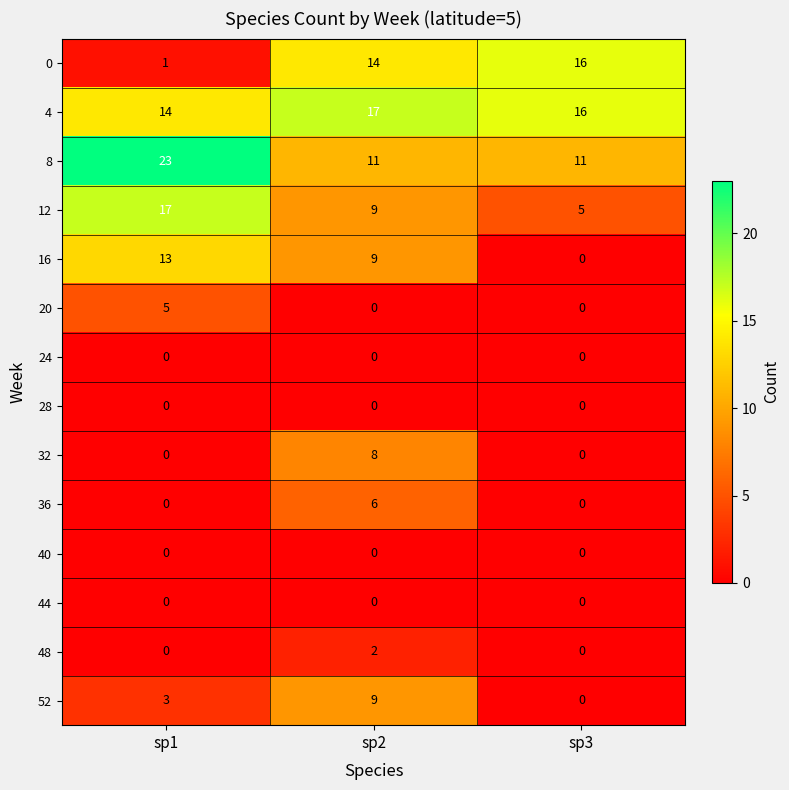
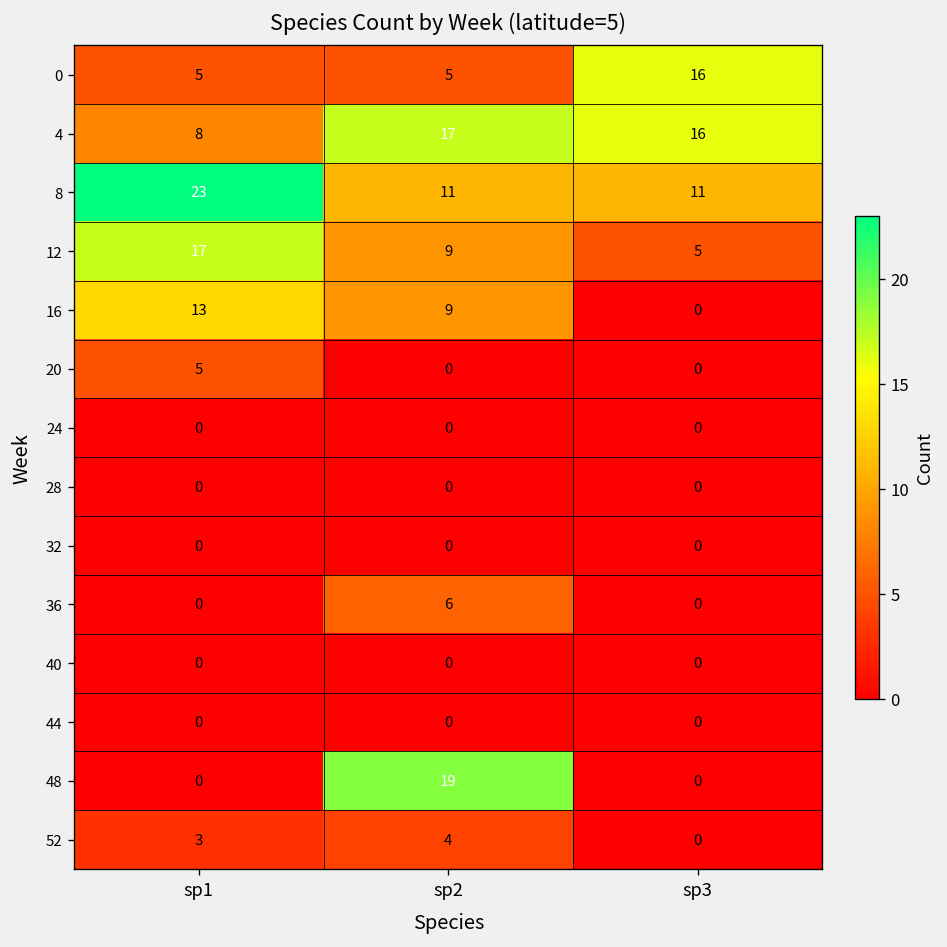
0, sp1: 1 -> 5
0, sp2: 14 -> 5
4, sp1: 14 -> 8
32, sp2: 8 -> 0
48, sp2: 2 -> 19
52, sp2: 9 -> 4
